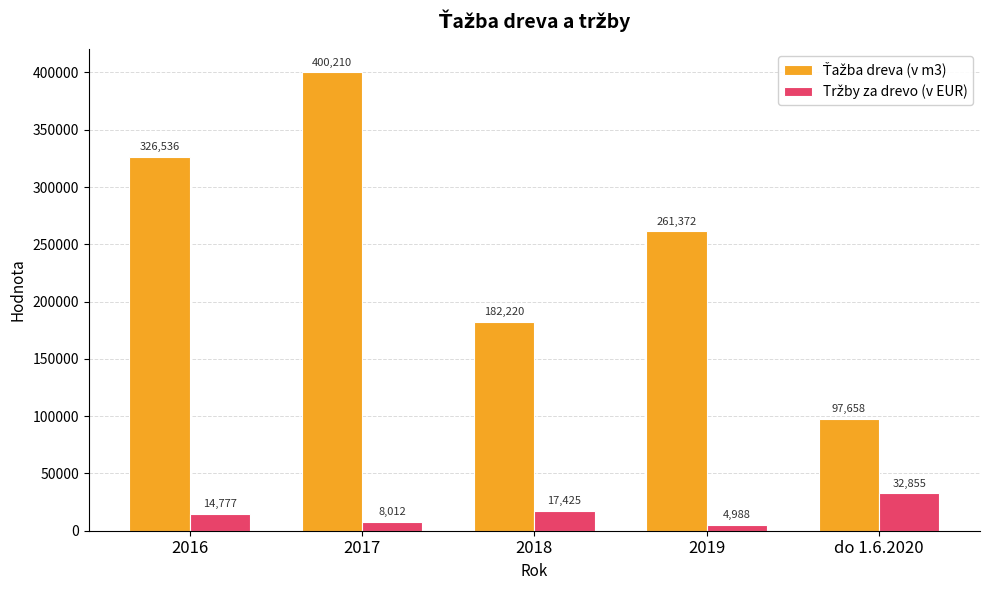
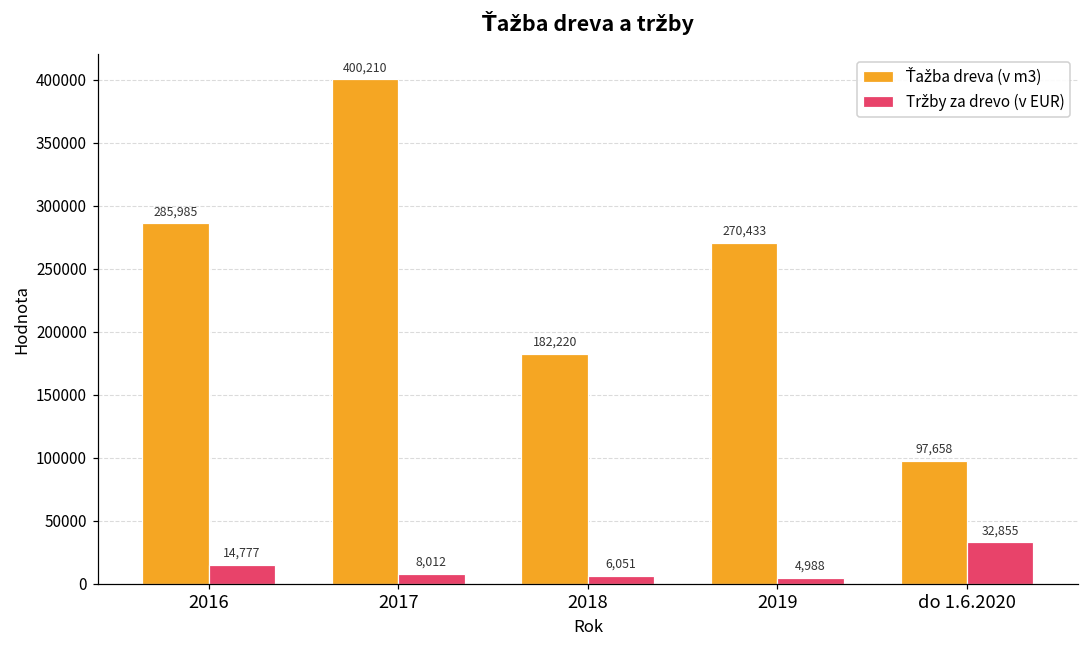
Ťažba dreva (v m3), 2016: 326,536 -> 285,985
Tržby za drevo (v EUR), 2018: 17,425 -> 6,051
Ťažba dreva (v m3), 2019: 261,372 -> 270,433
